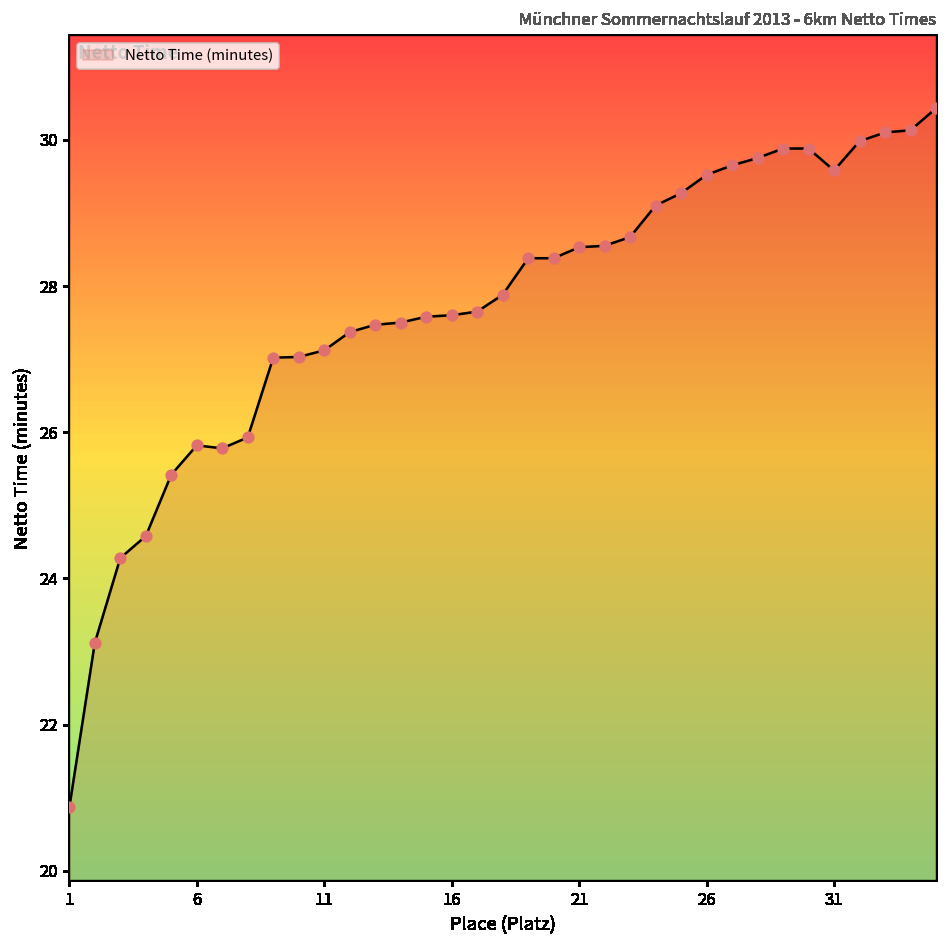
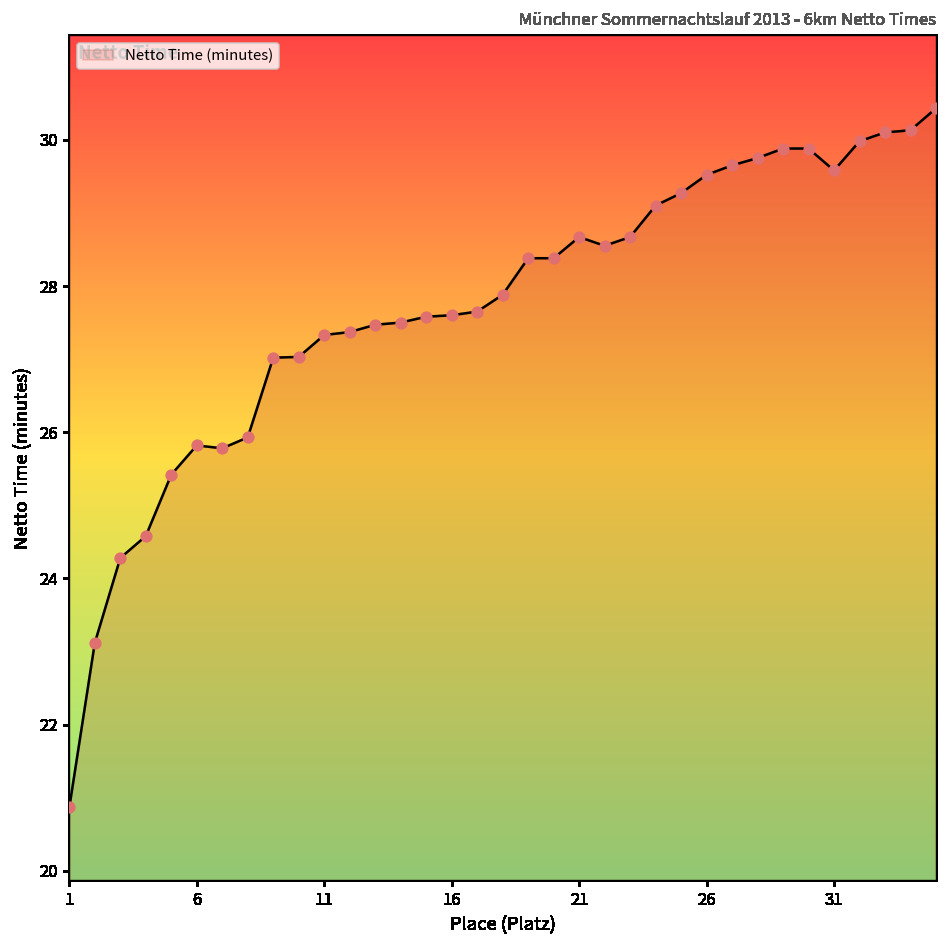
11: 27.1 -> 27.3
21: 28.5 -> 28.7
